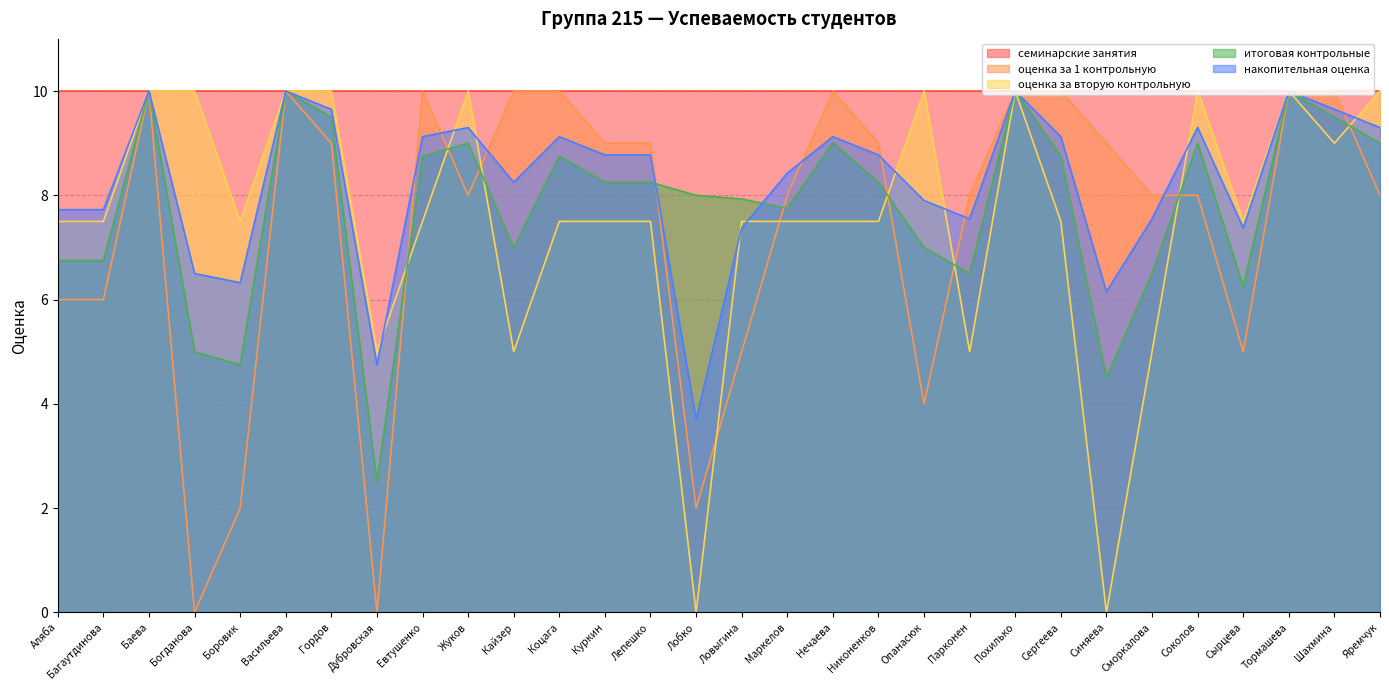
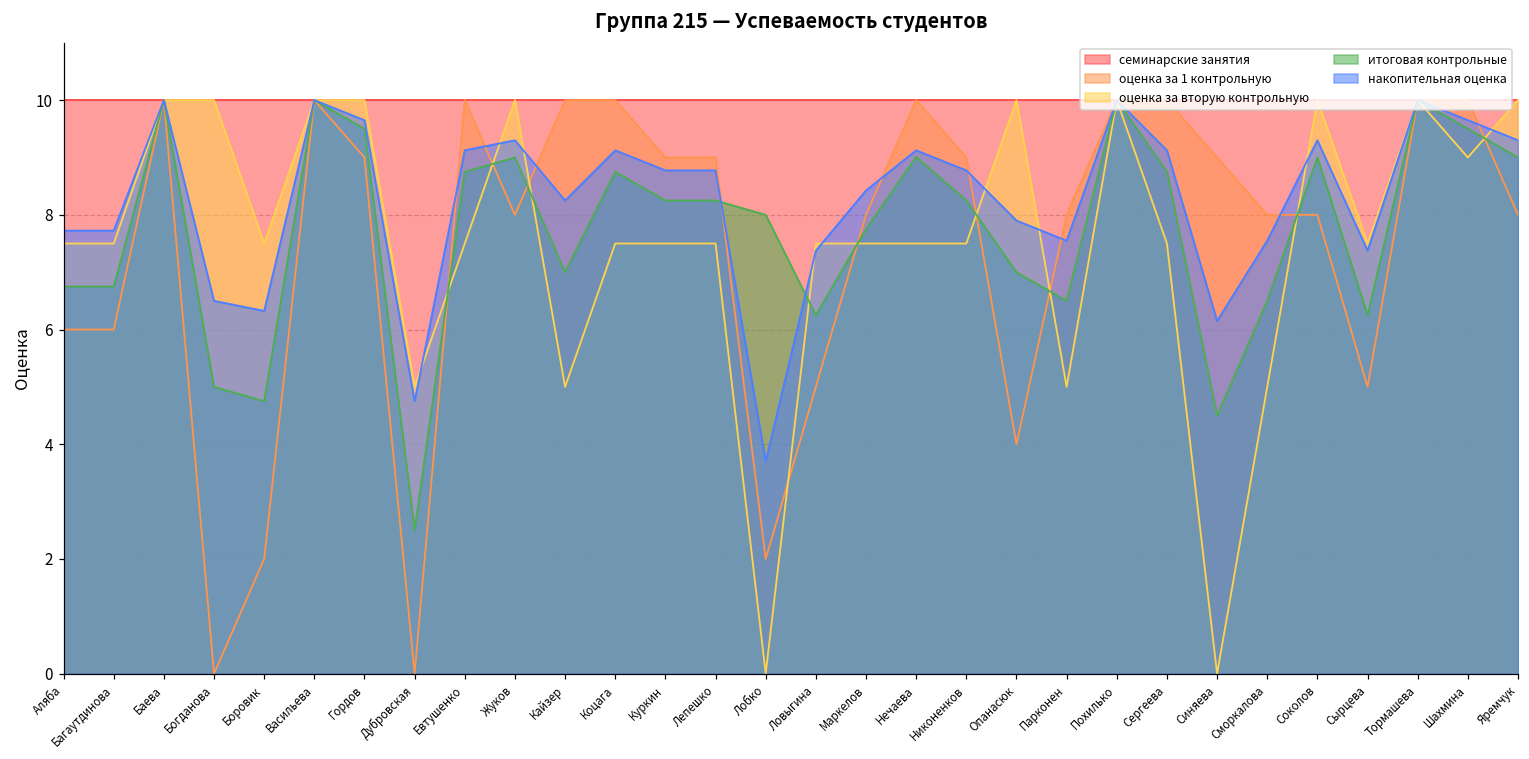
итоговая контрольные, Ловыгина: 7.9 -> 6.3
